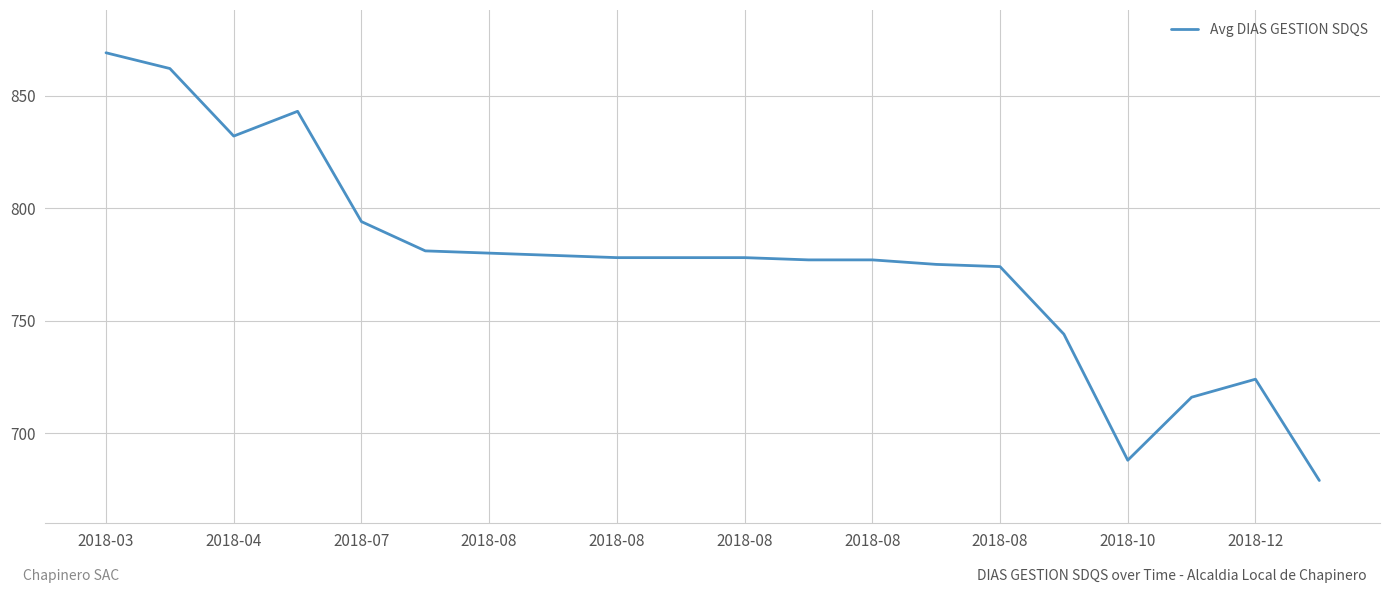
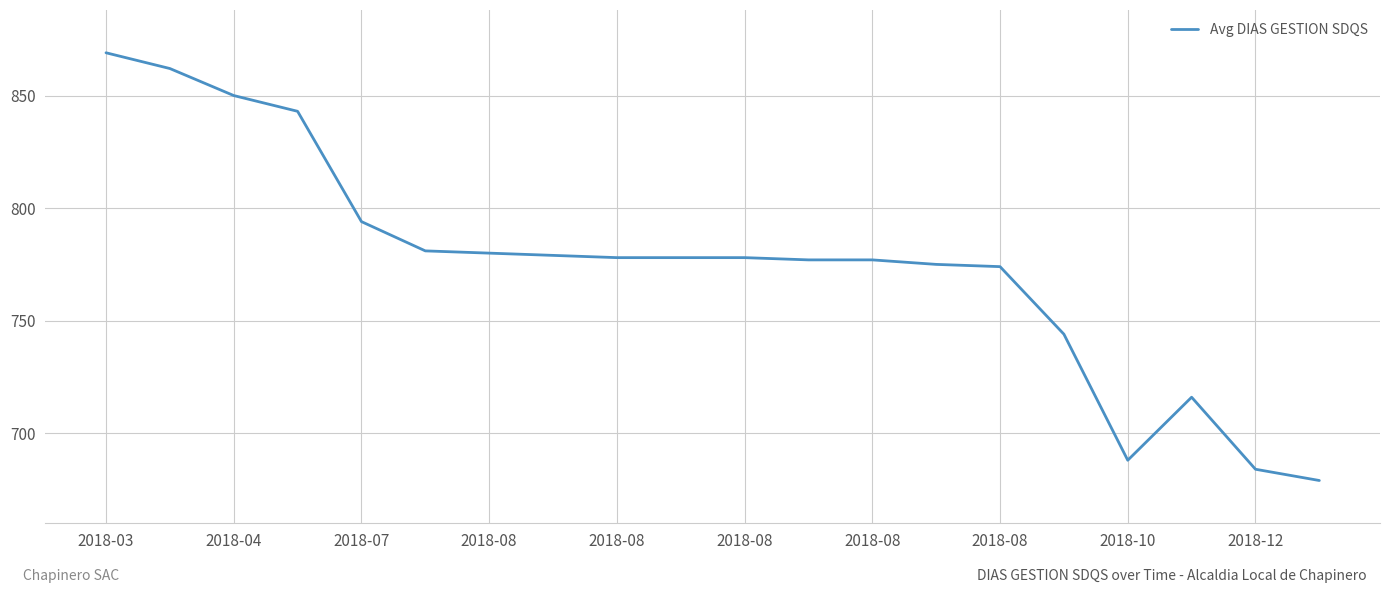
2018-04: 832 -> 850
2018-12: 724 -> 684
